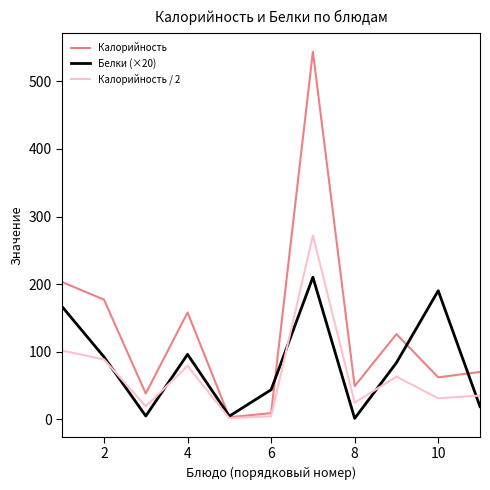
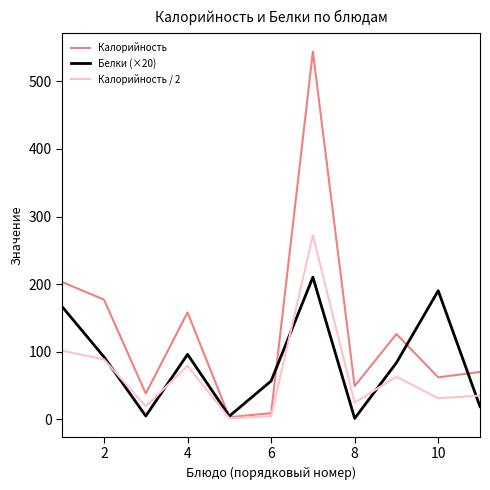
Белки (×20), 6: 40 -> 60
